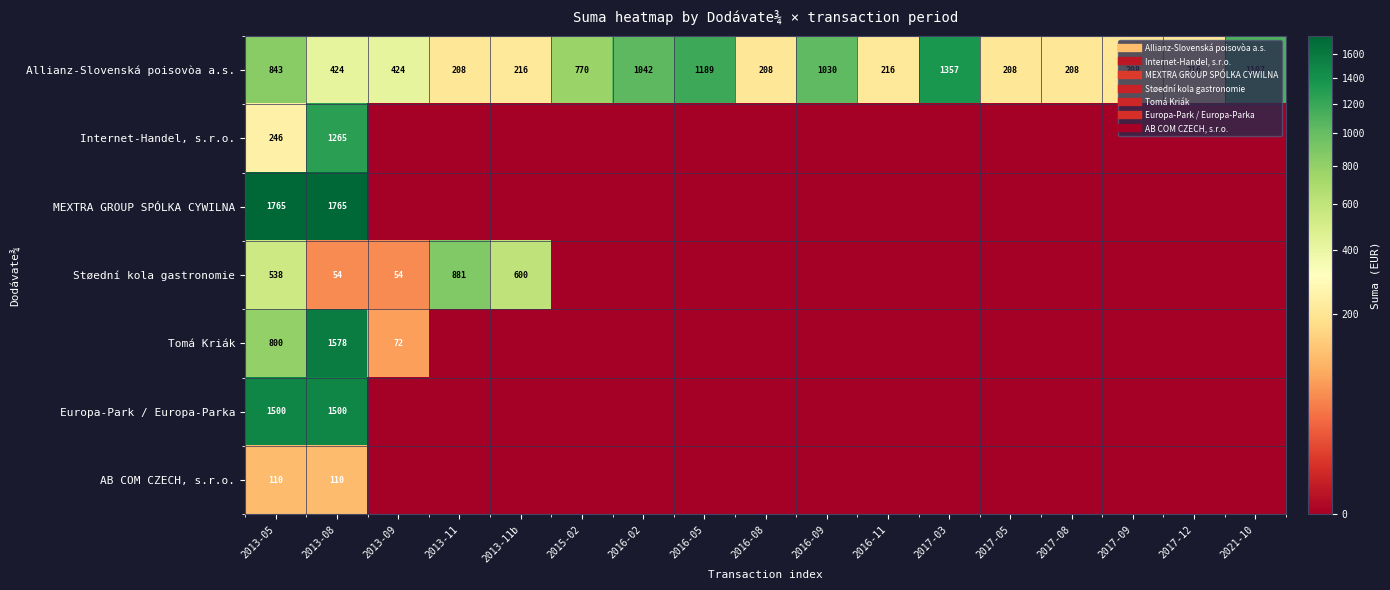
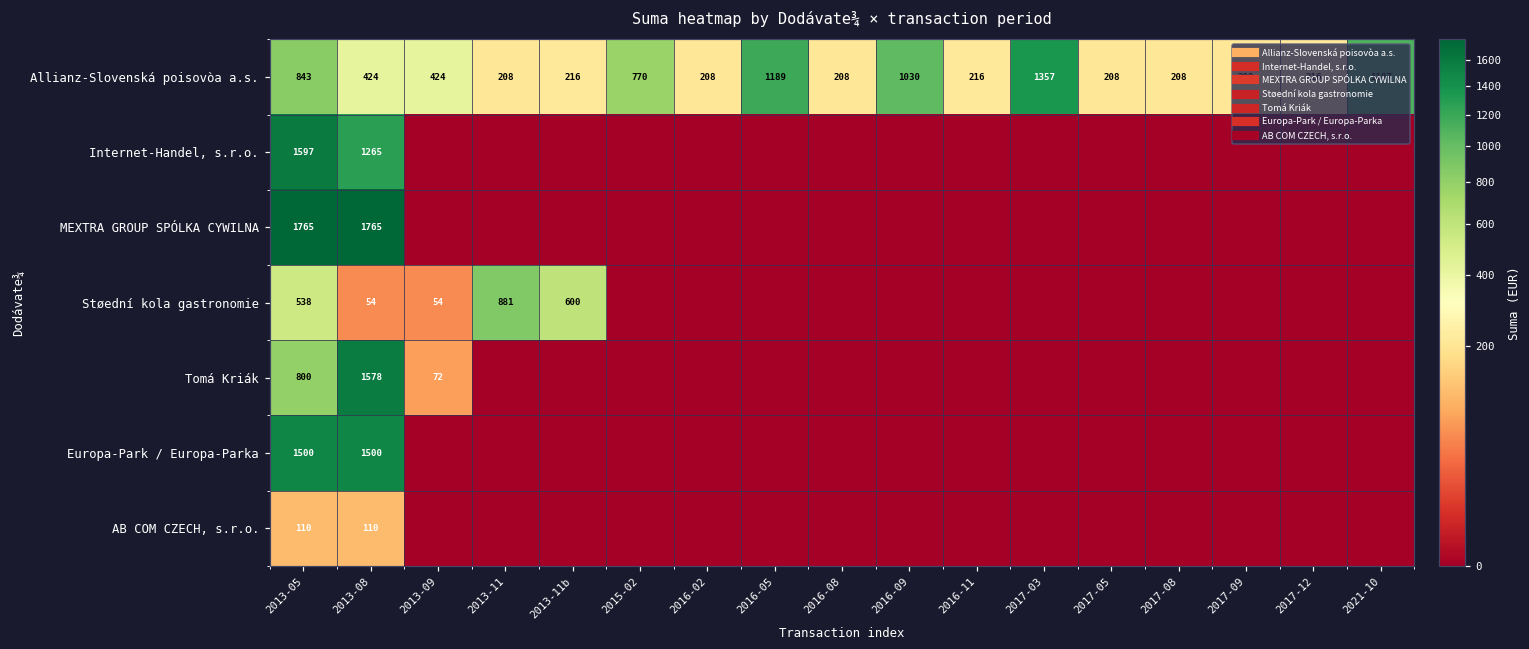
Allianz-Slovenská poisovòa a.s., 2016-02: 1042 -> 208
Internet-Handel, s.r.o., 2013-05: 246 -> 1597
